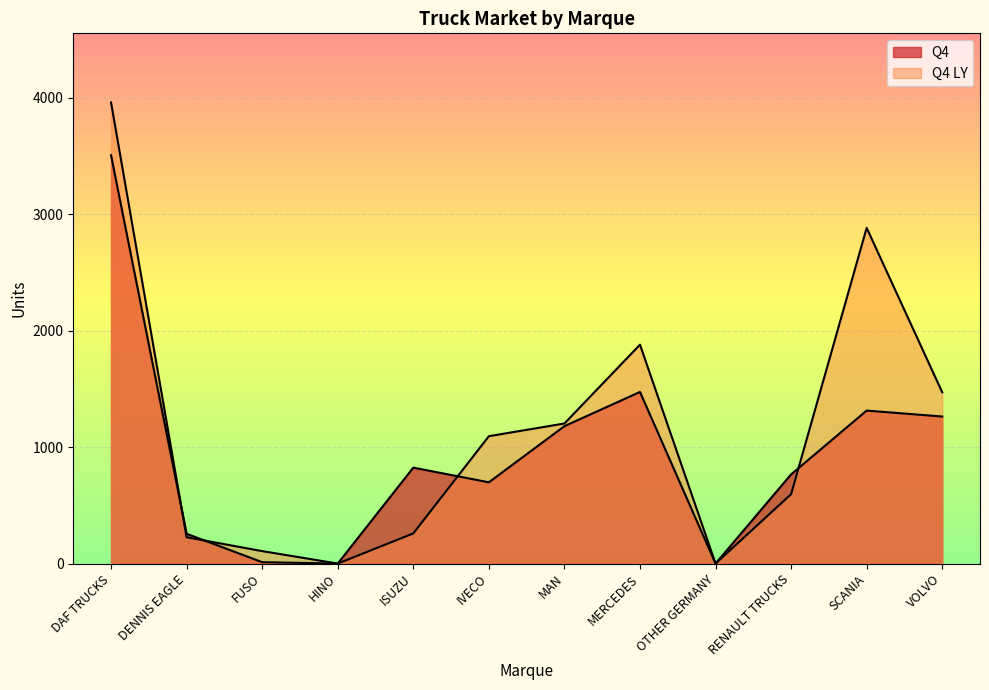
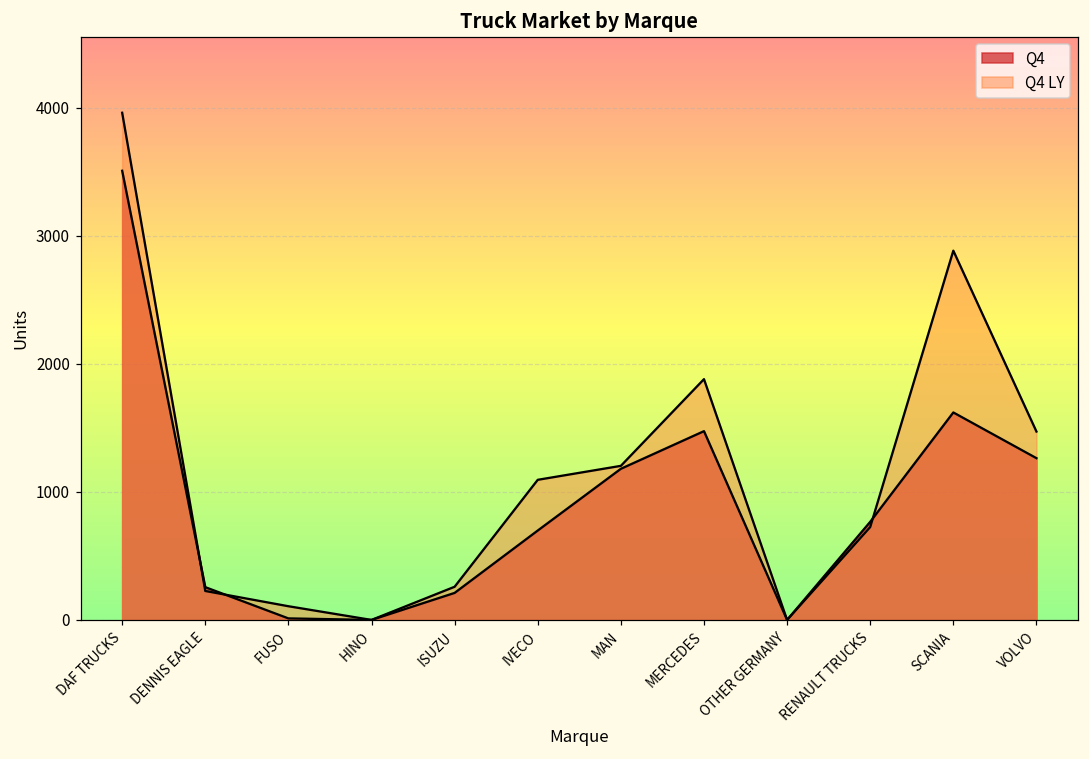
Q4, ISUZU: 820 -> 210
Q4 LY, RENAULT TRUCKS: 600 -> 730
Q4, SCANIA: 1310 -> 1620
